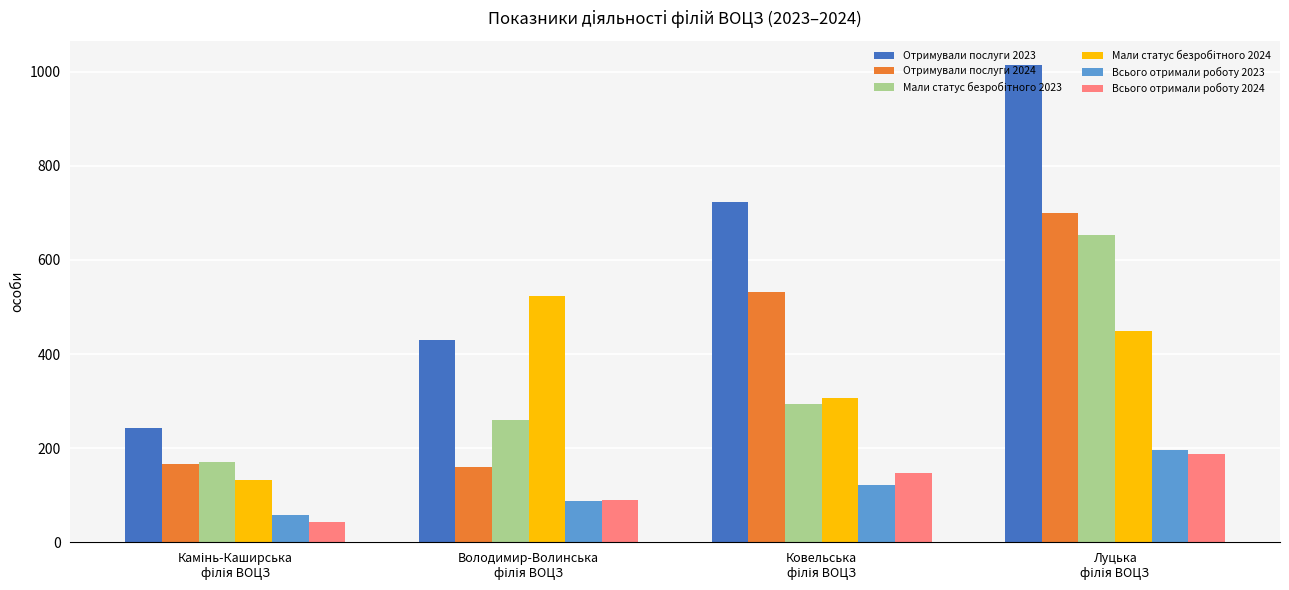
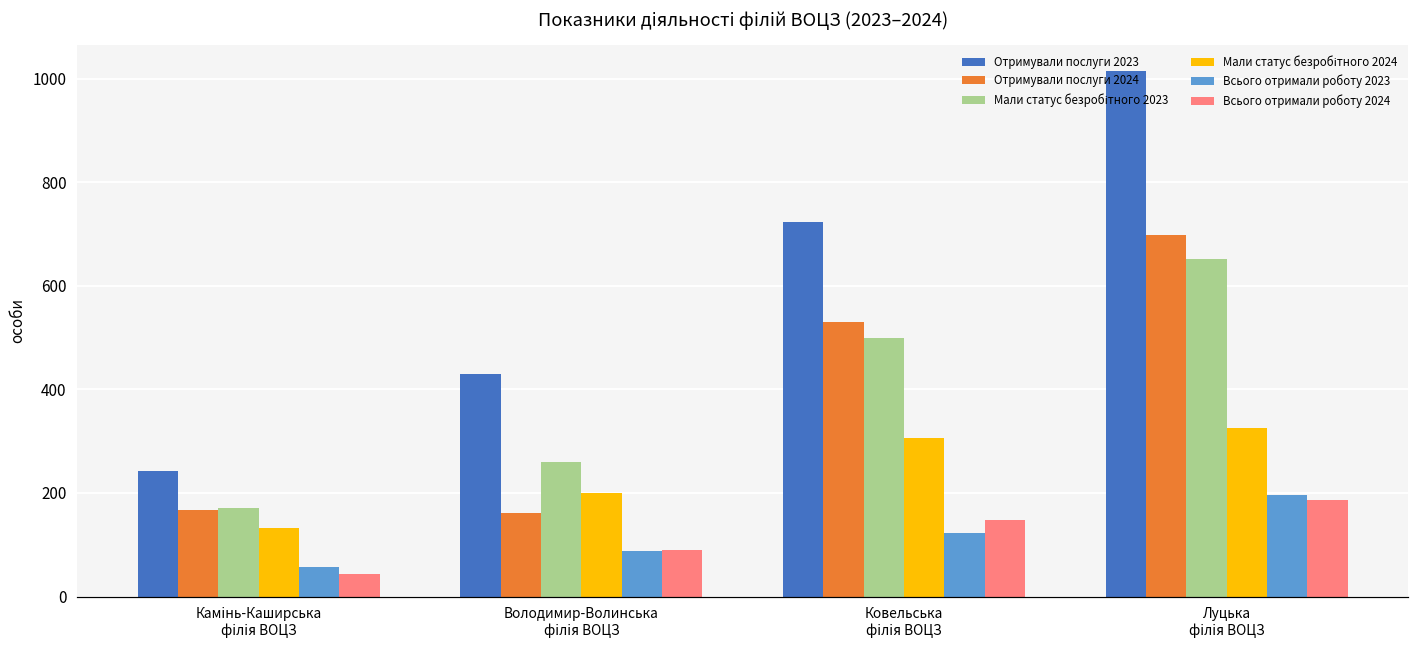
Мали статус безробітного 2024, Володимир-Волинська філія ВОЦЗ: 520 -> 200
Мали статус безробітного 2023, Ковельська філія ВОЦЗ: 290 -> 500
Мали статус безробітного 2024, Луцька філія ВОЦЗ: 450 -> 330
